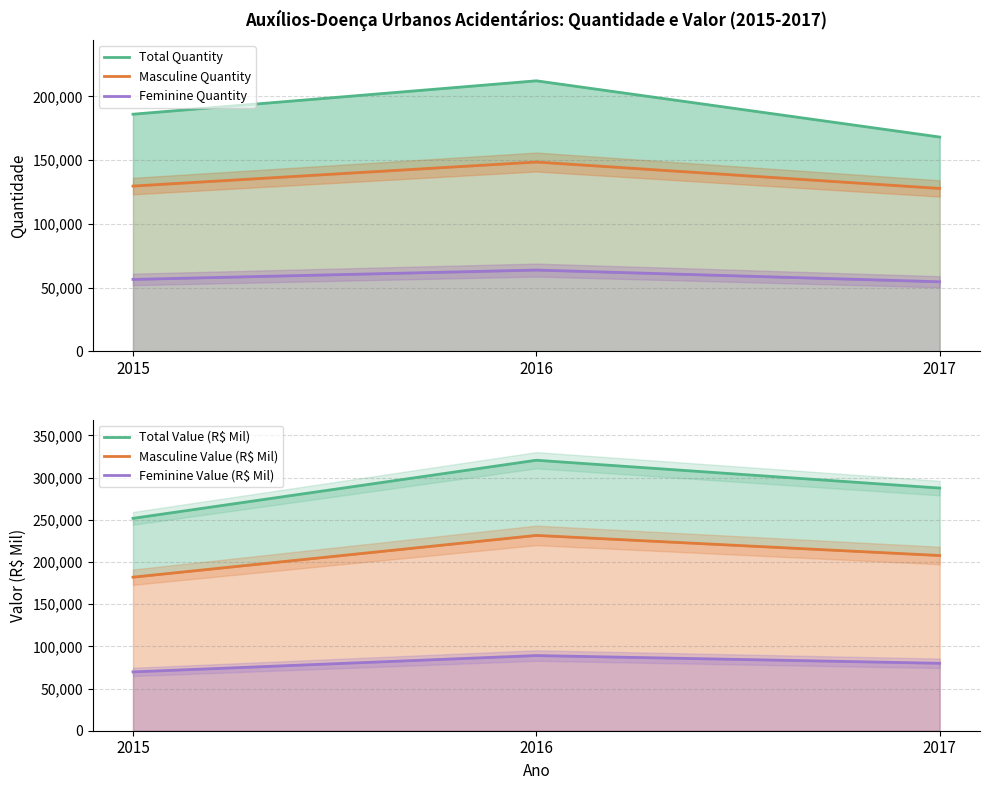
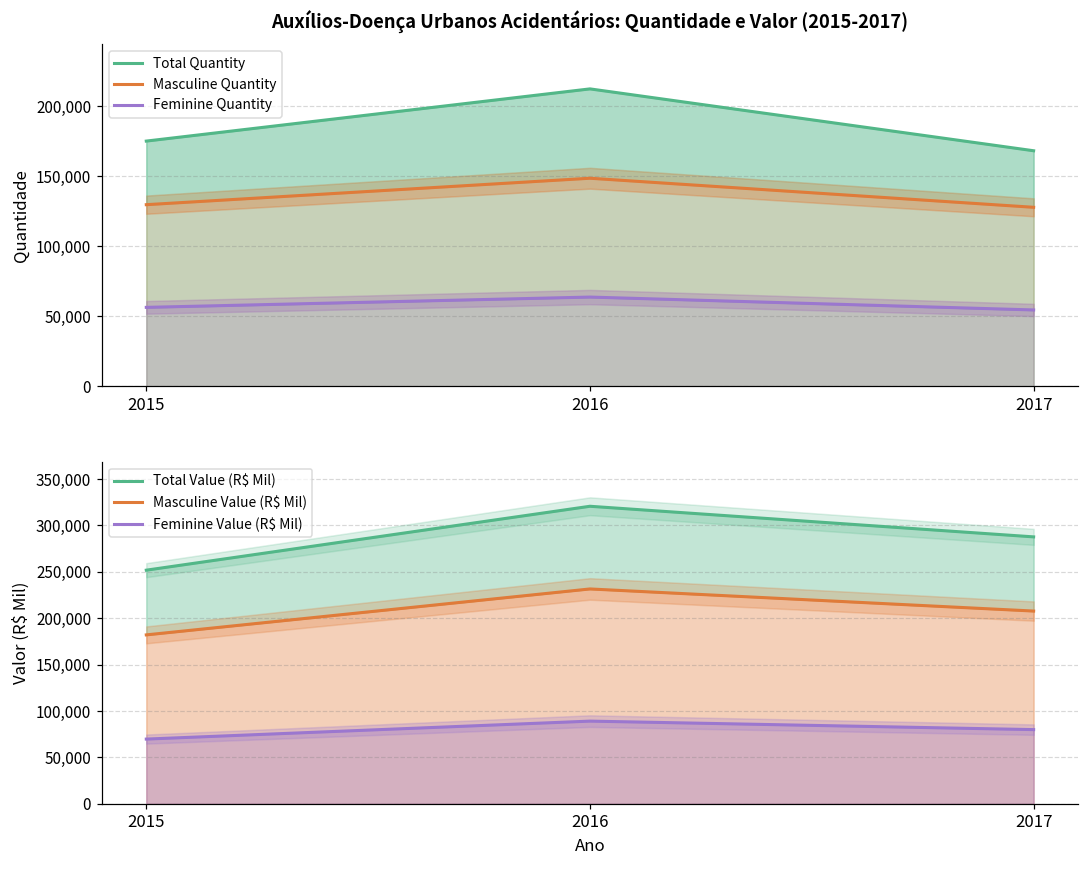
Auxílios-Doença Urbanos Acidentários: Quantidade e Valor (2015-2017), Total Quantity, 2015: 186,000 -> 175,000
